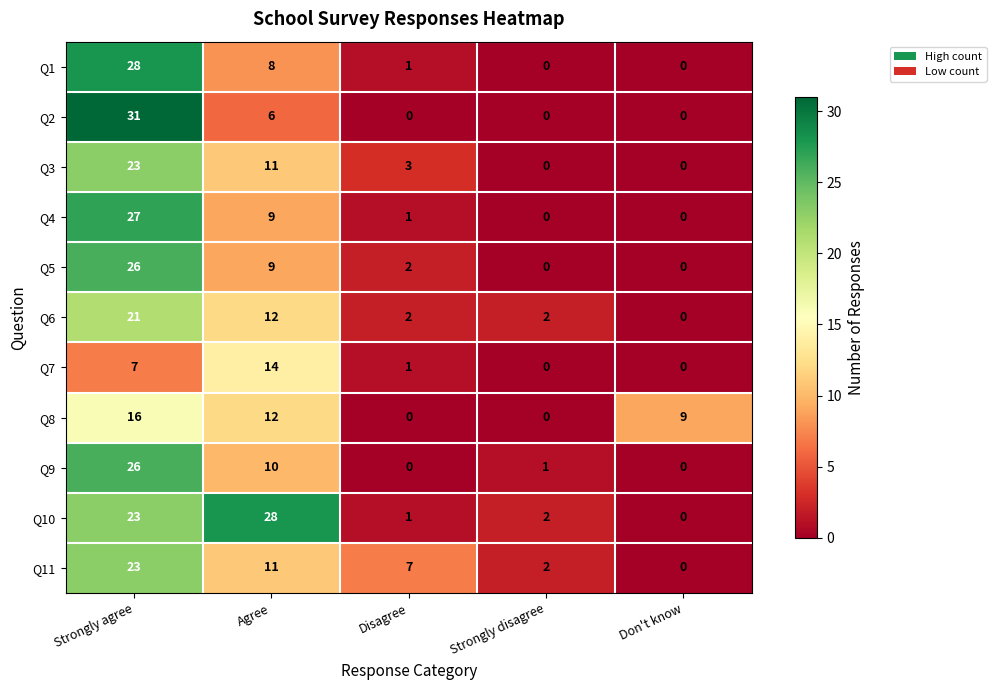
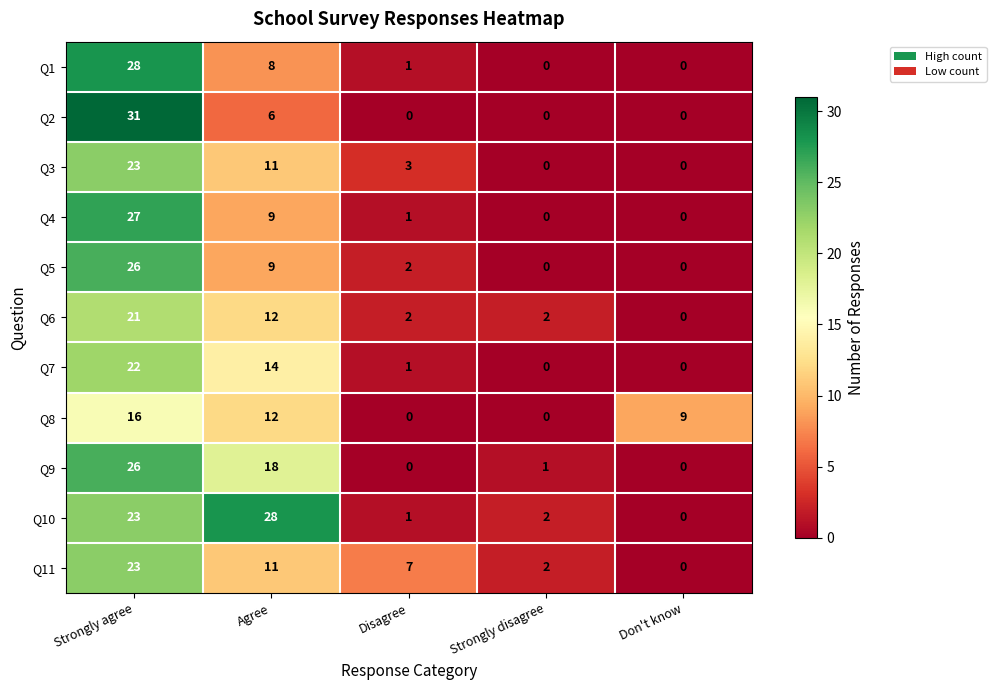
Q7, Strongly agree: 7 -> 22
Q9, Agree: 10 -> 18
